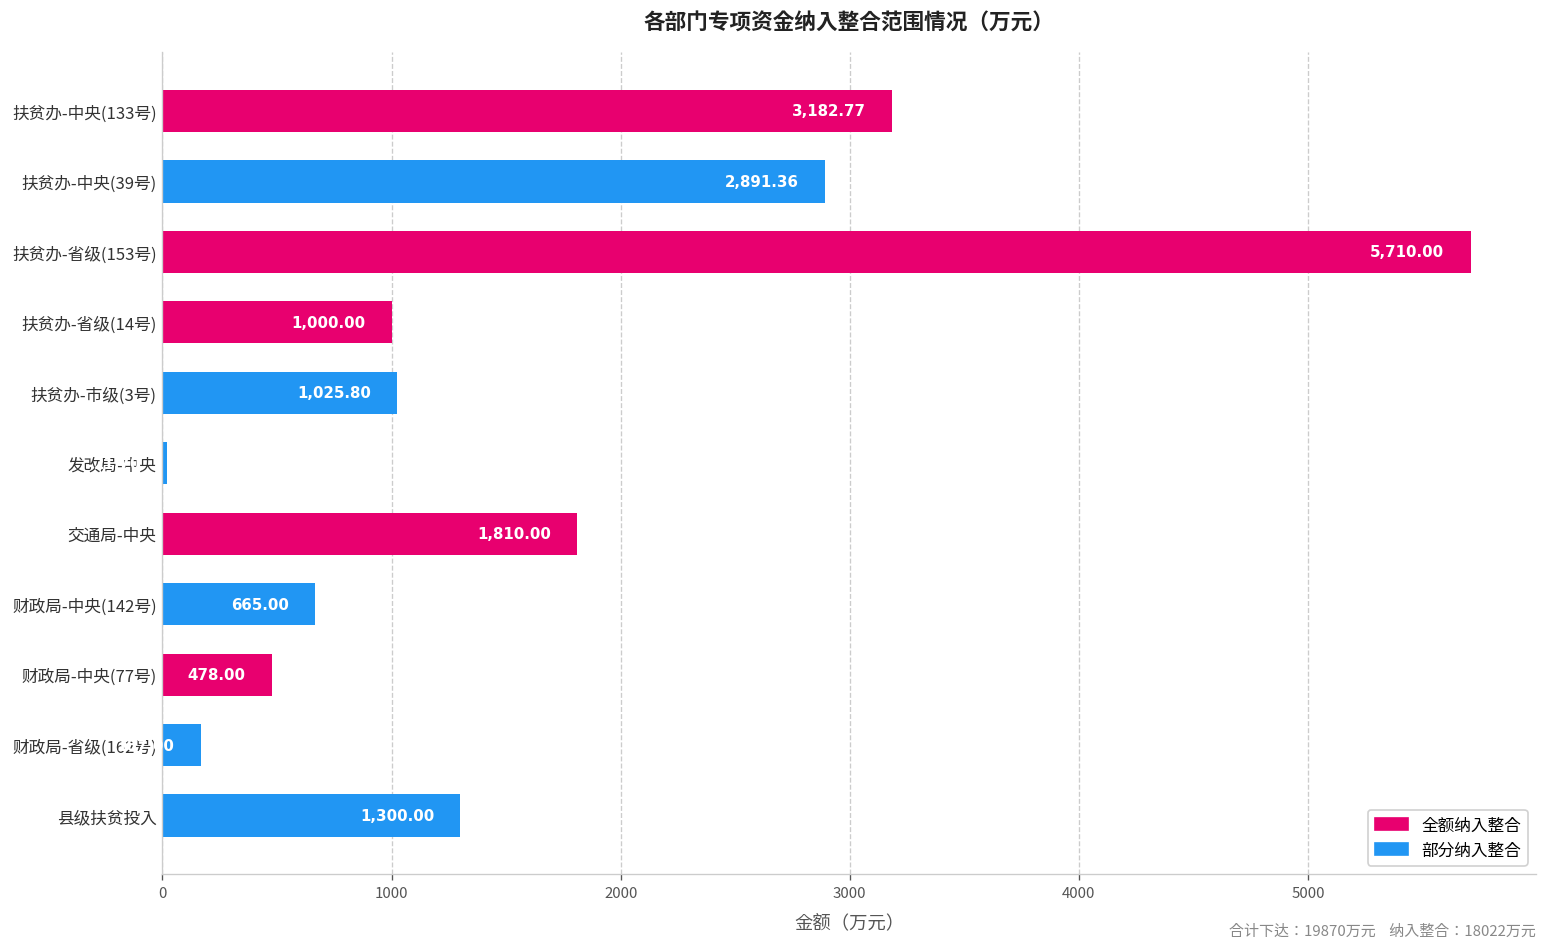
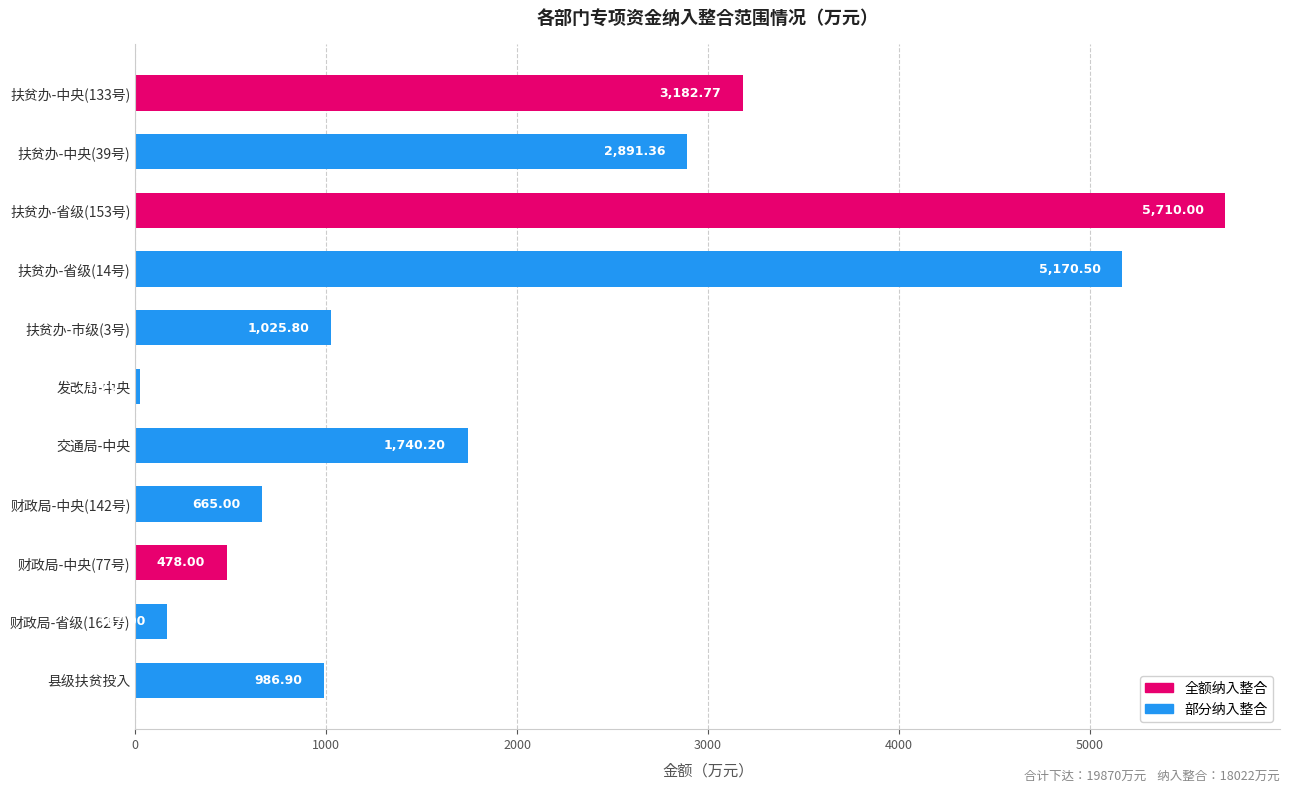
扶贫办-省级(14号): 1,000.00 -> 5,170.50
交通局-中央: 1,810.00 -> 1,740.20
县级扶贫投入: 1,300.00 -> 986.90
